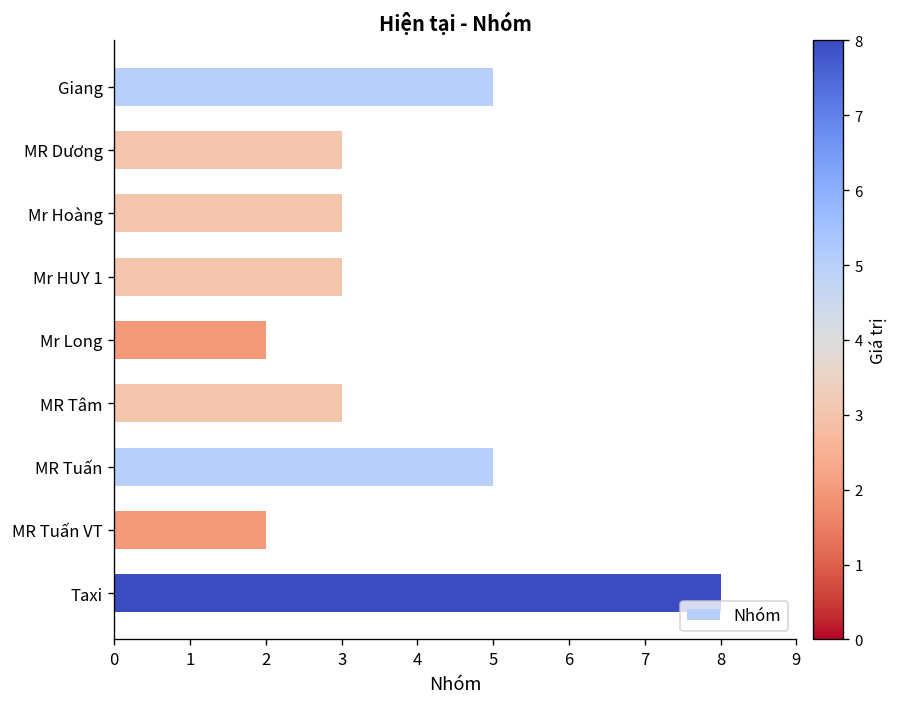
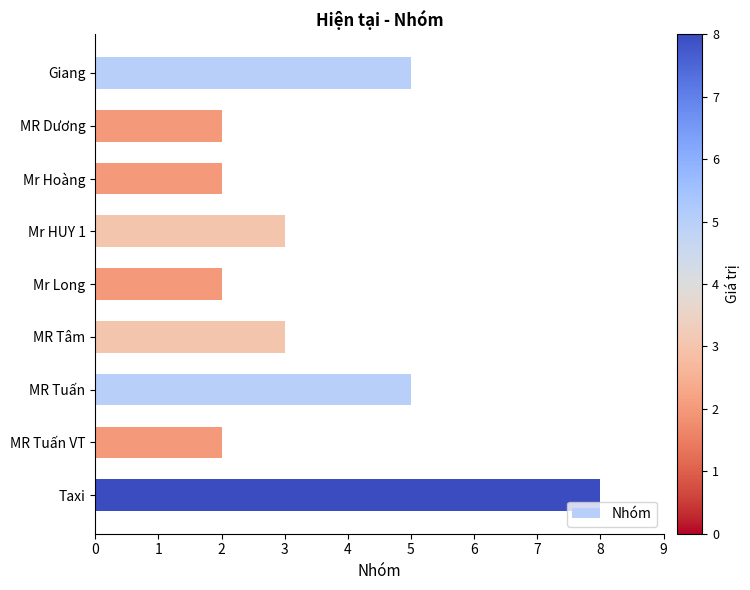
MR Dương: 3 -> 2
Mr Hoàng: 3 -> 2
